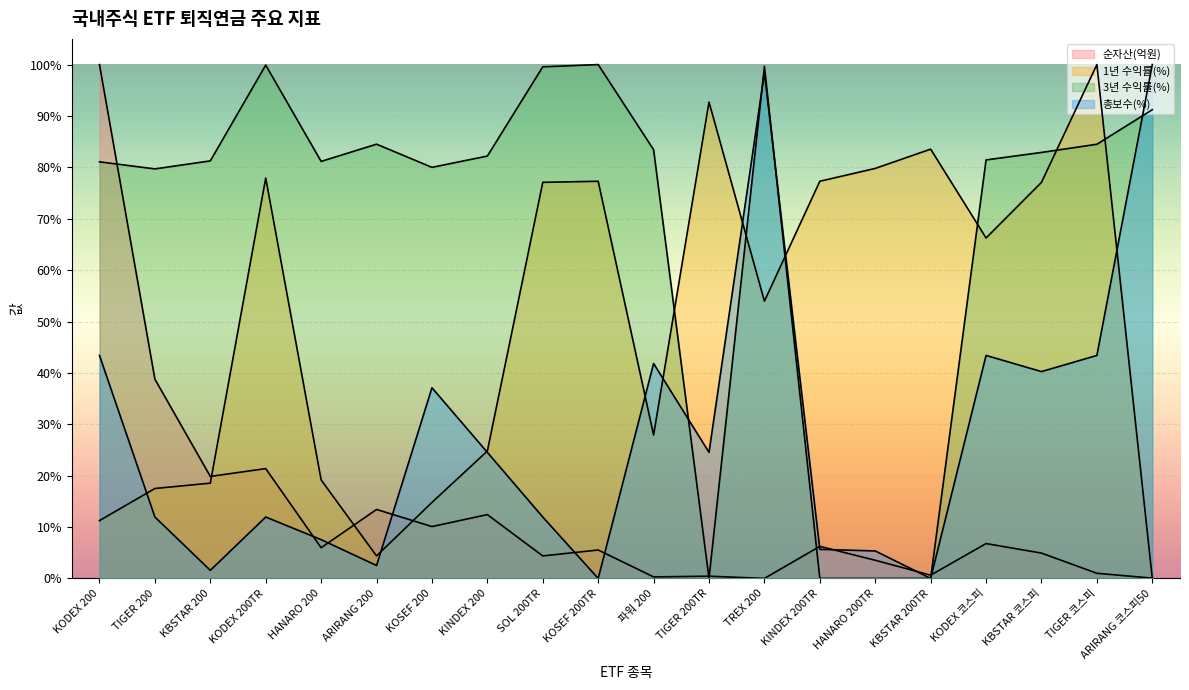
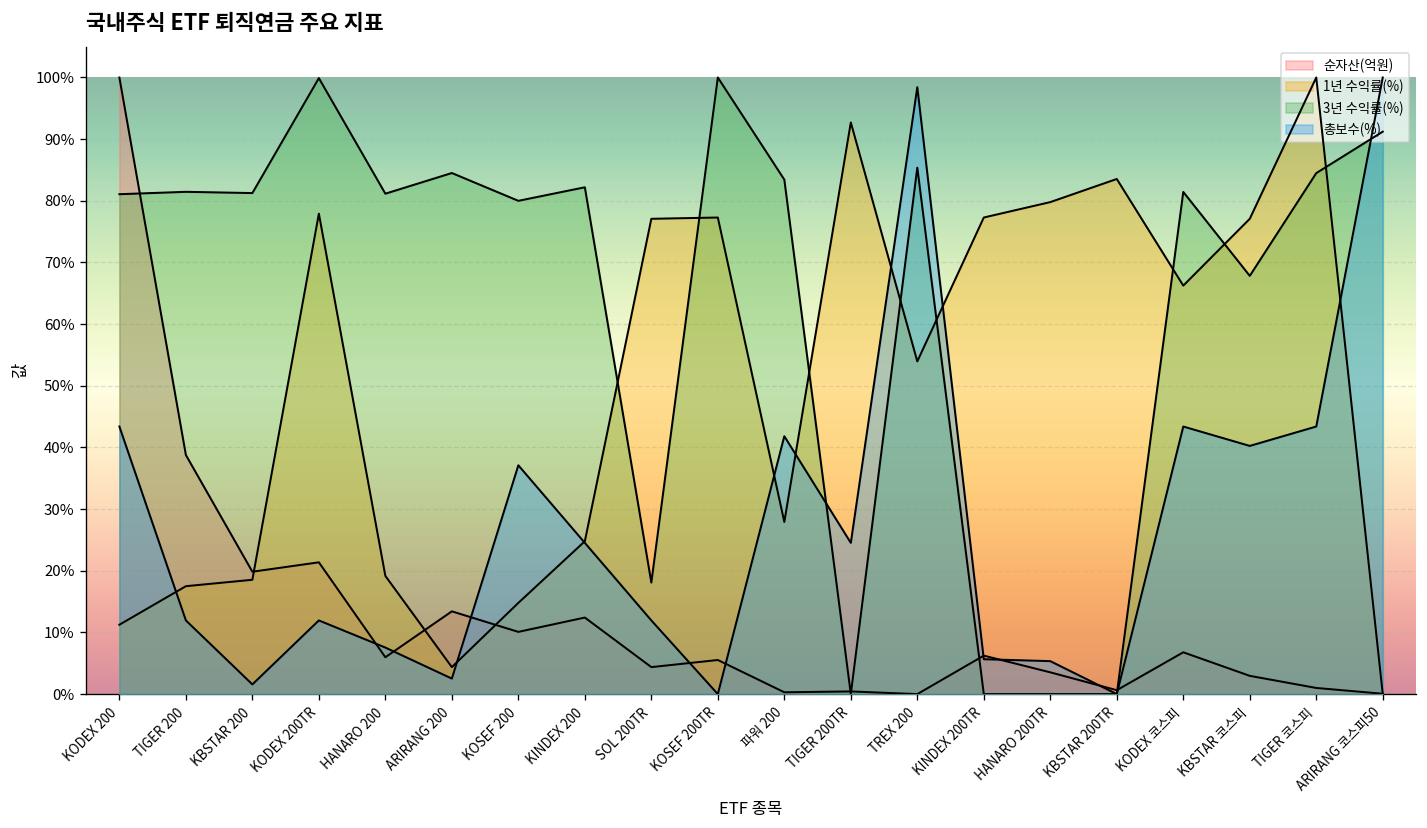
3년 수익률(%), TIGER 200: 80% -> 81%
3년 수익률(%), SOL 200TR: 100% -> 18%
3년 수익률(%), TREX 200: 100% -> 85%
순자산(억원), KBSTAR 코스피: 5% -> 3%
3년 수익률(%), KBSTAR 코스피: 83% -> 68%
